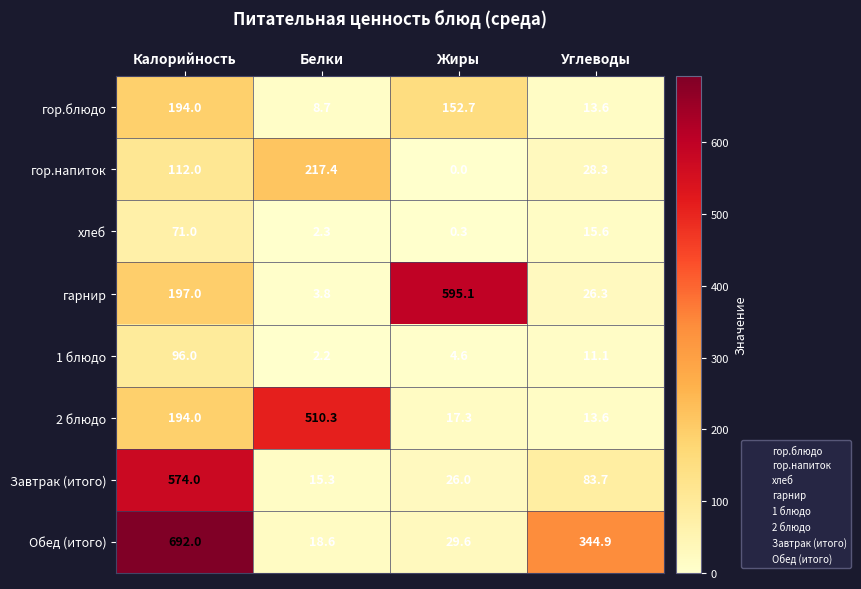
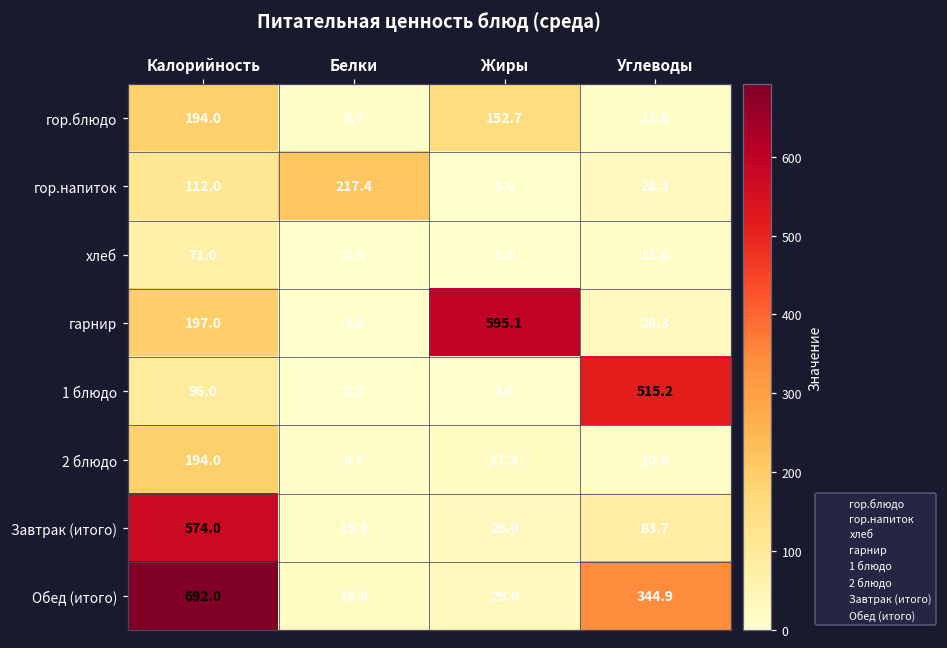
1 блюдо, Углеводы: 11.1 -> 515.2
2 блюдо, Белки: 510.3 -> 8.7
